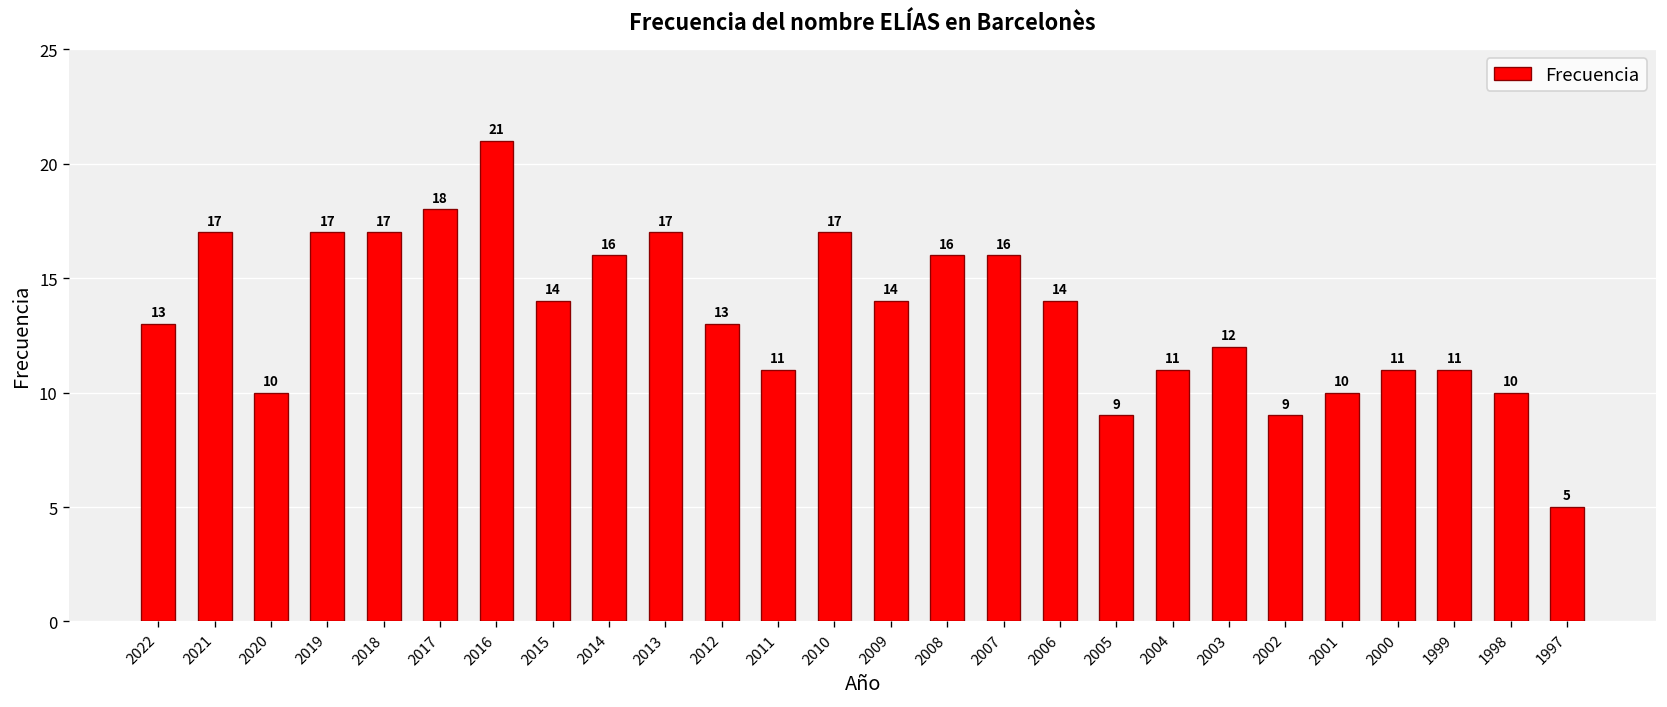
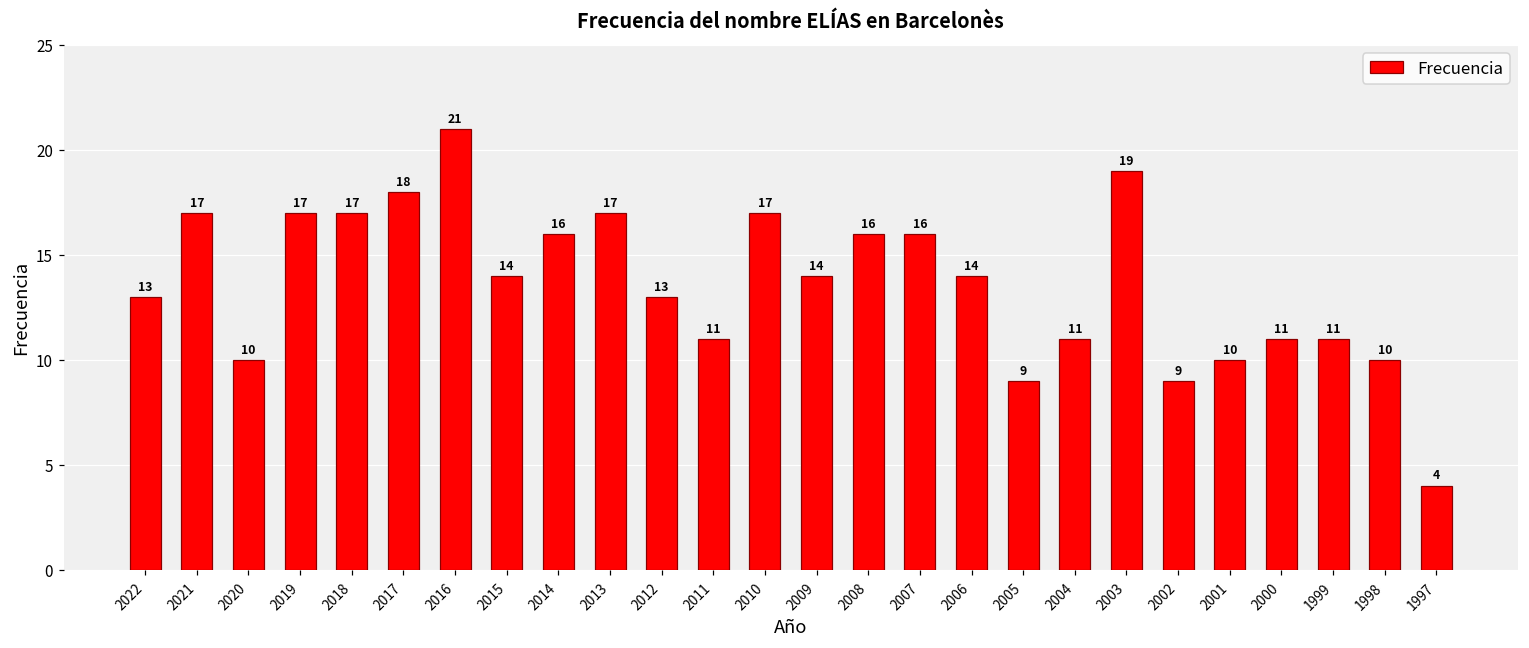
2003: 12 -> 19
1997: 5 -> 4
